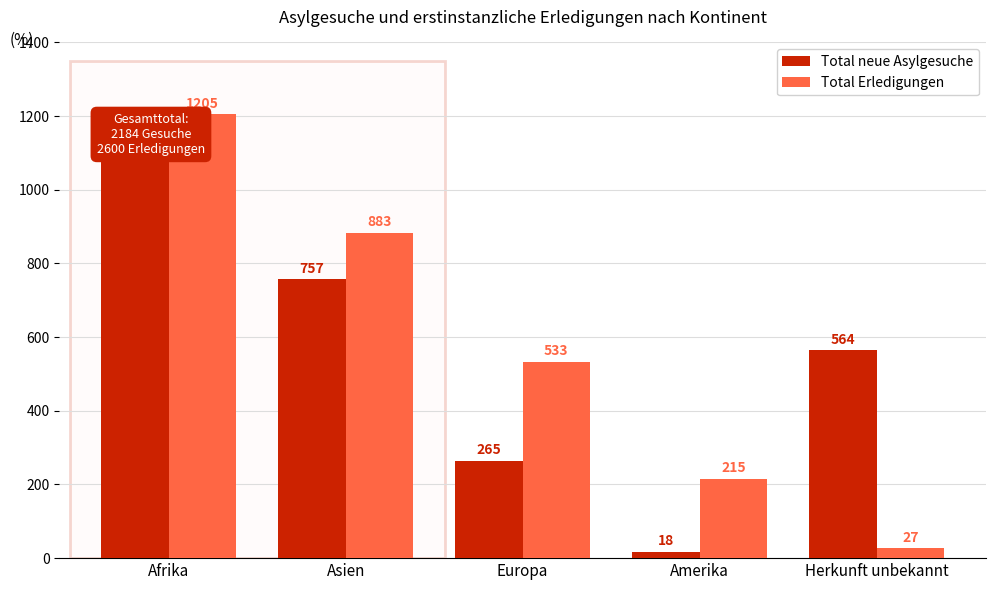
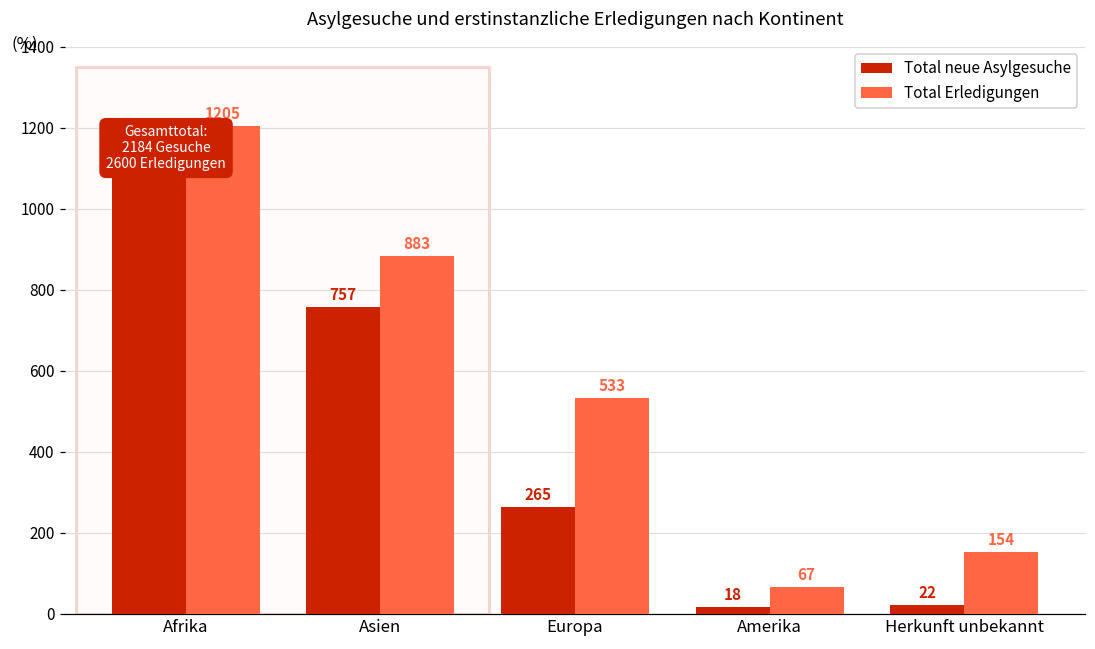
Total Erledigungen, Amerika: 215 -> 67
Total neue Asylgesuche, Herkunft unbekannt: 564 -> 22
Total Erledigungen, Herkunft unbekannt: 27 -> 154
